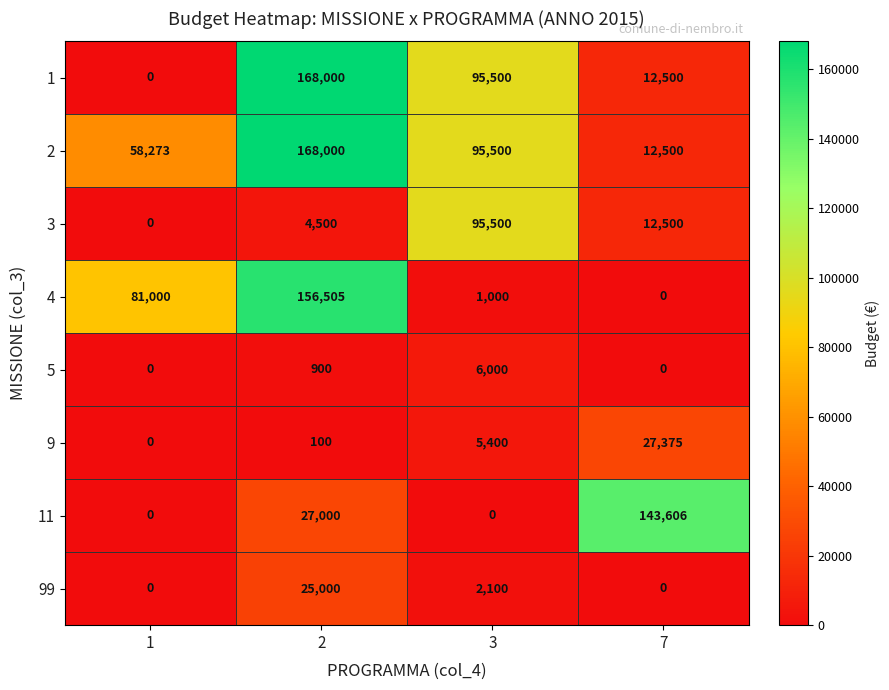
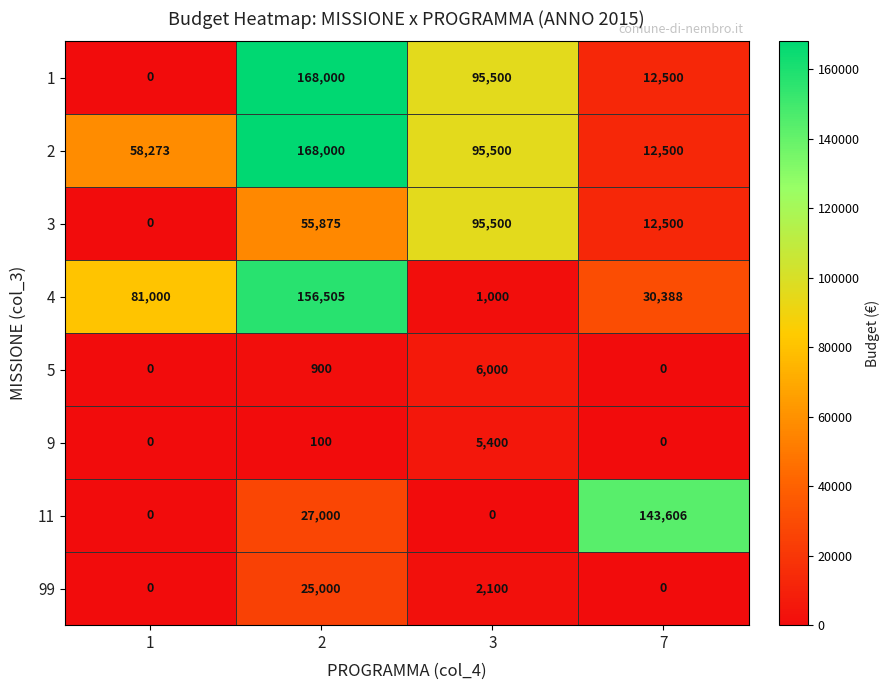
3, 2: 4,500 -> 55,875
4, 7: 0 -> 30,388
9, 7: 27,375 -> 0
